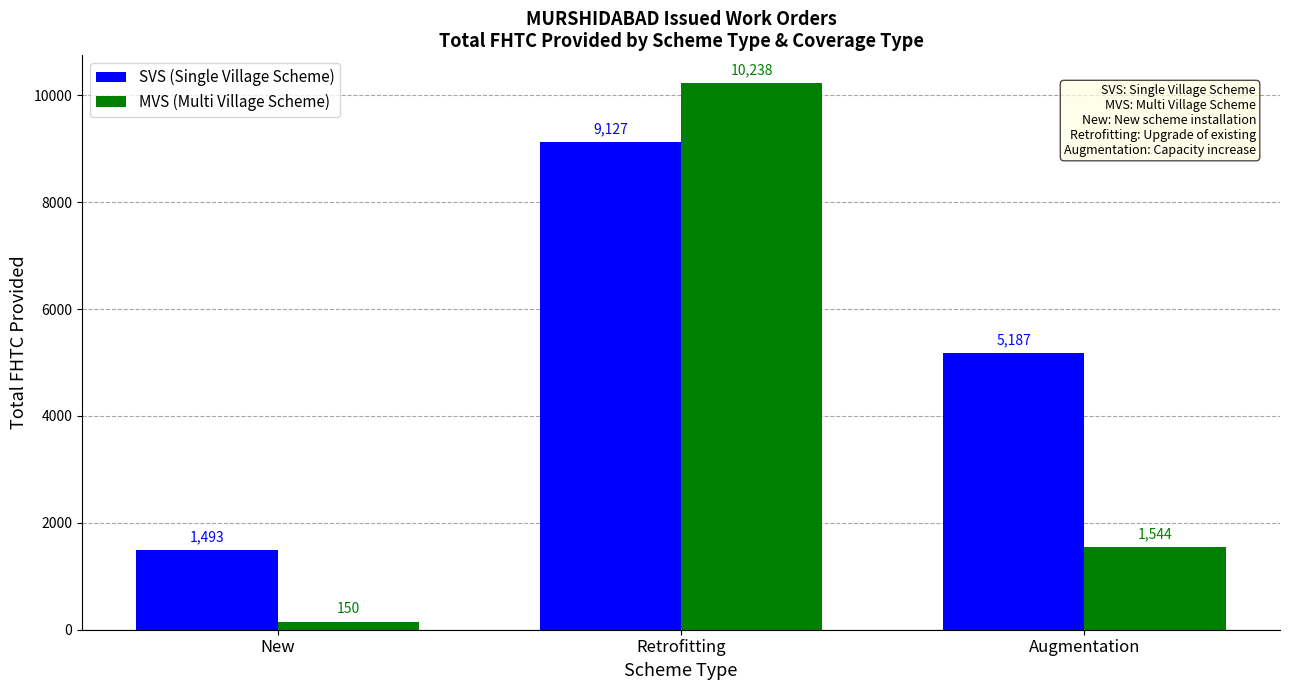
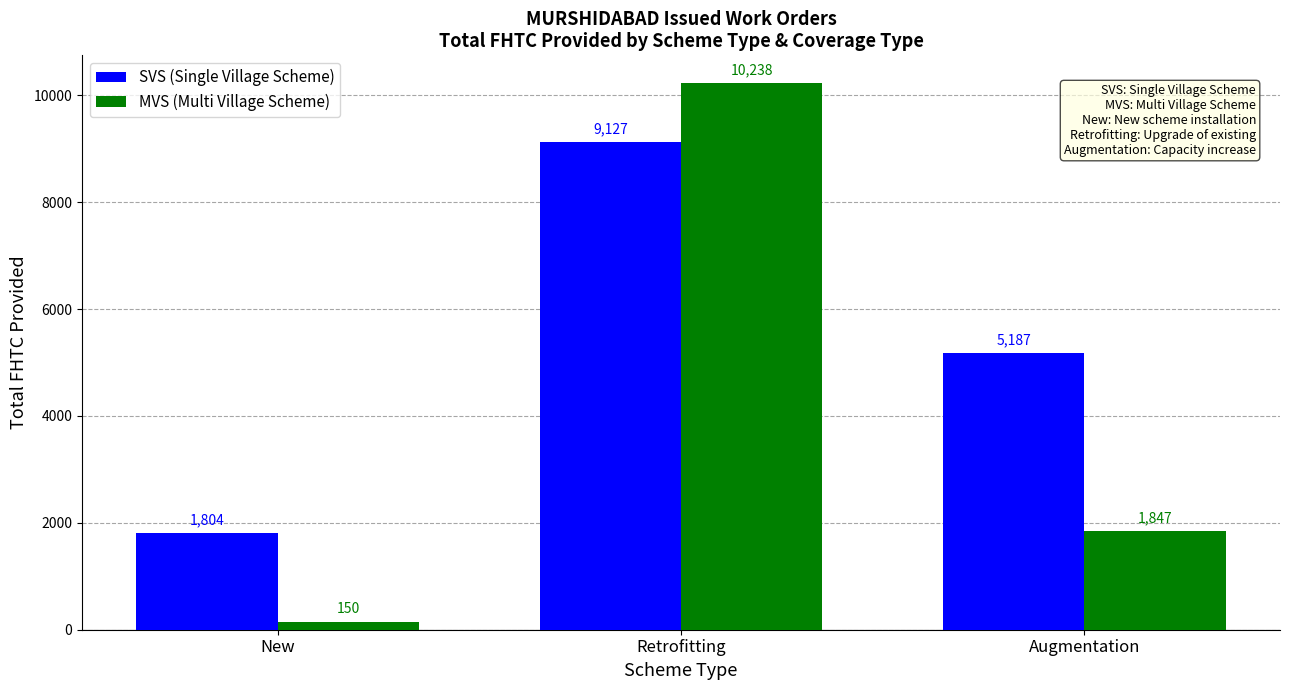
SVS (Single Village Scheme), New: 1,493 -> 1,804
MVS (Multi Village Scheme), Augmentation: 1,544 -> 1,847
